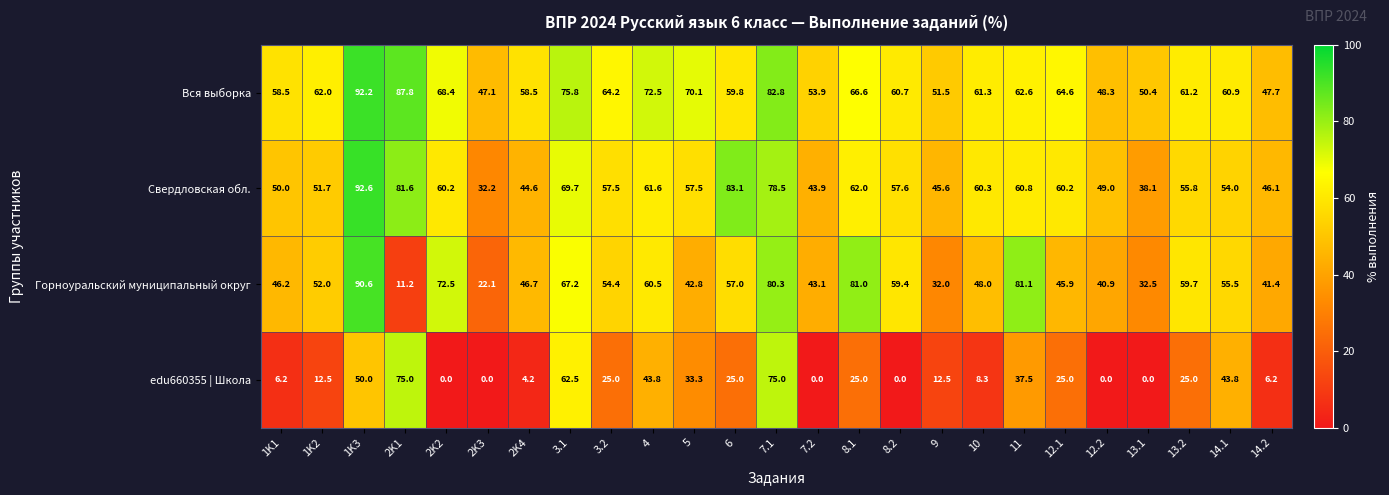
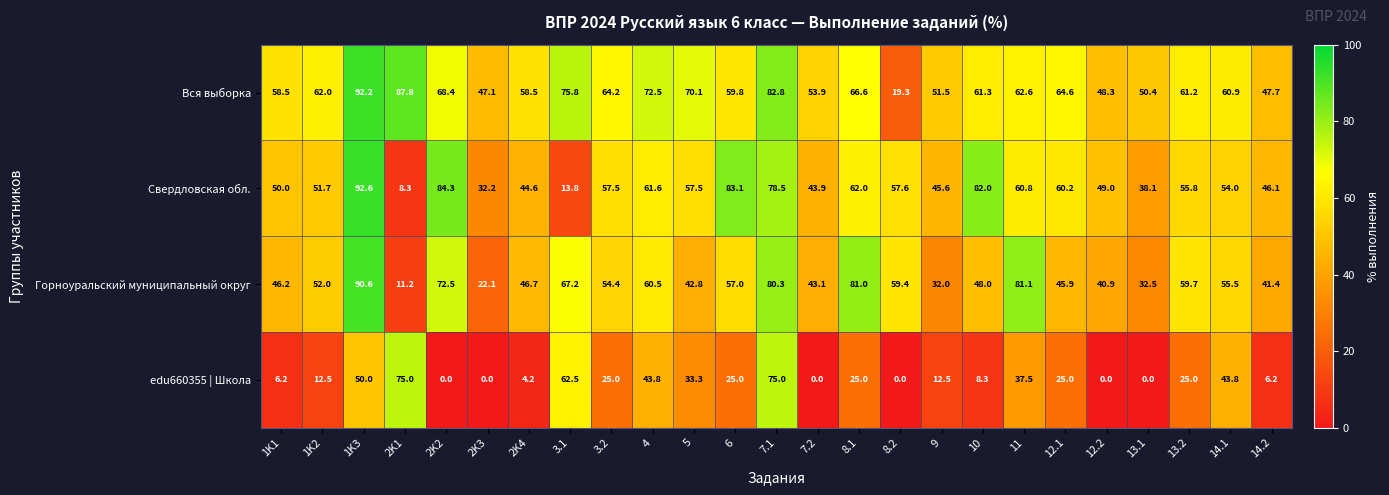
Вся выборка, 8.2: 60.7 -> 19.3
Свердловская обл., 2K1: 81.6 -> 8.3
Свердловская обл., 2K2: 60.2 -> 84.3
Свердловская обл., 3.1: 69.7 -> 13.8
Свердловская обл., 10: 60.3 -> 82.0
